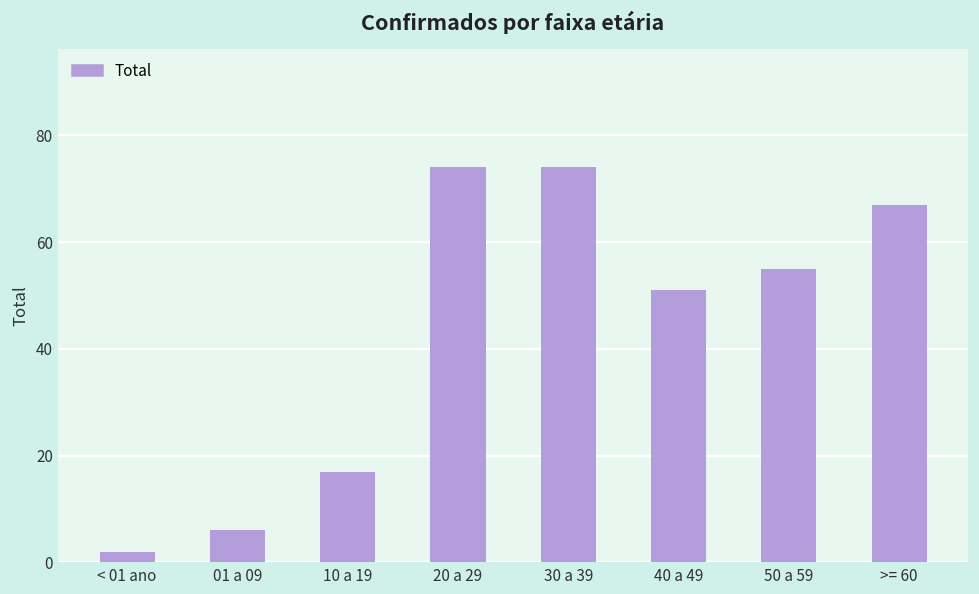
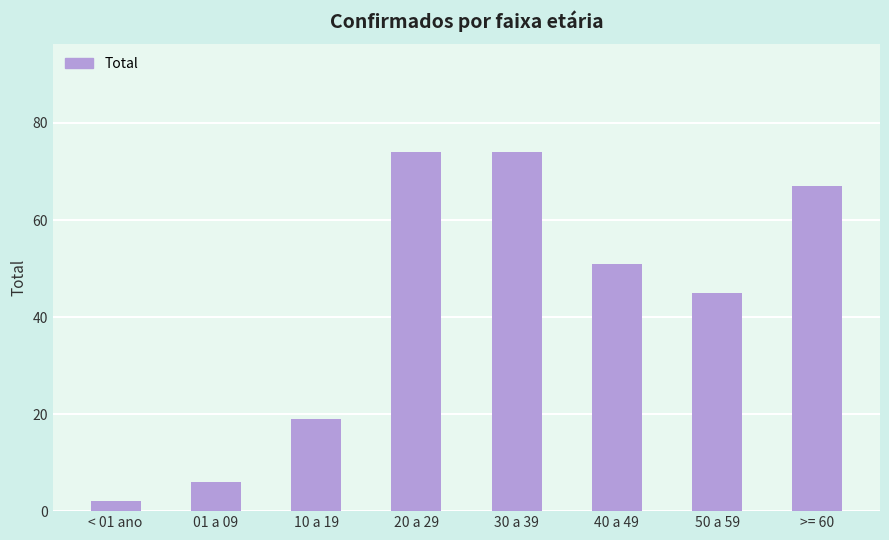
10 a 19: 17 -> 19
50 a 59: 55 -> 45
